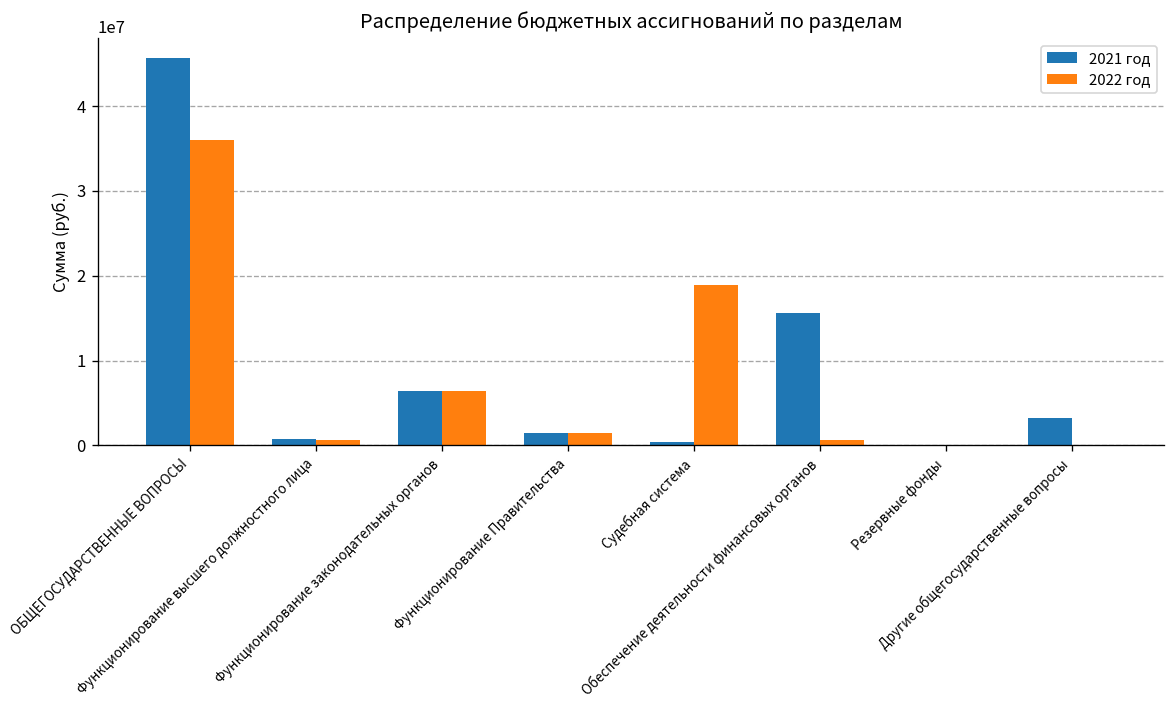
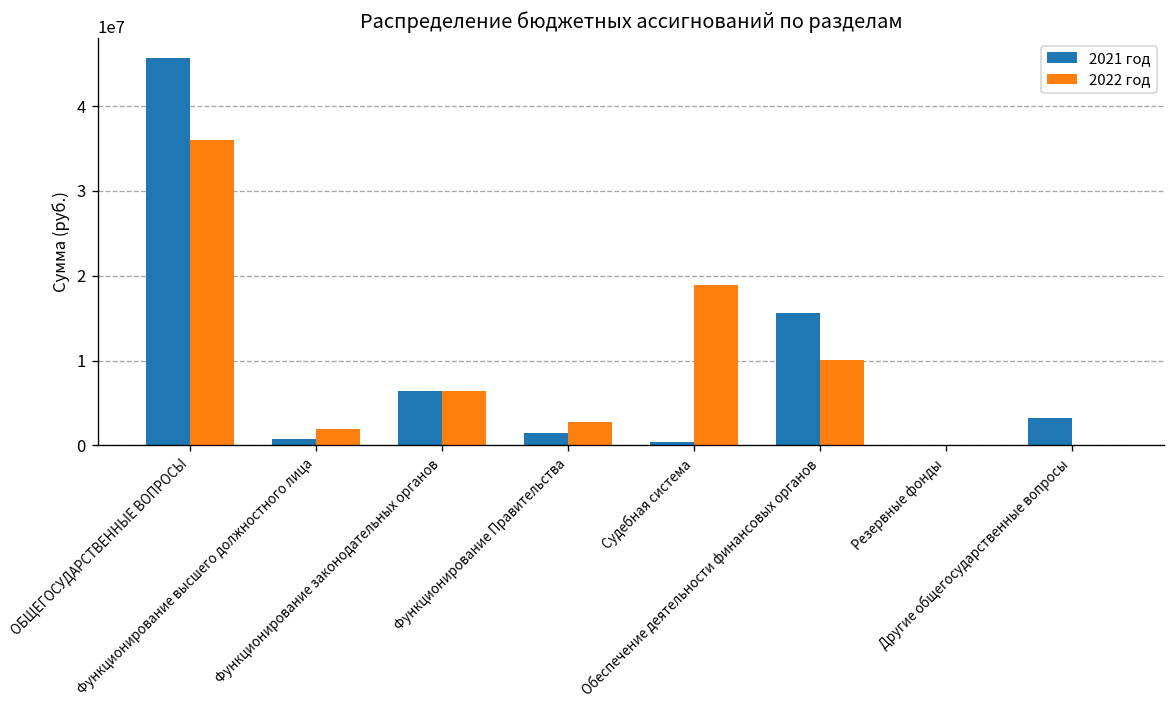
2022 год, Функционирование высшего должностного лица: 1000000 -> 2000000
2022 год, Функционирование Правительства: 1000000 -> 3000000
2022 год, Обеспечение деятельности финансовых органов: 1000000 -> 10000000
